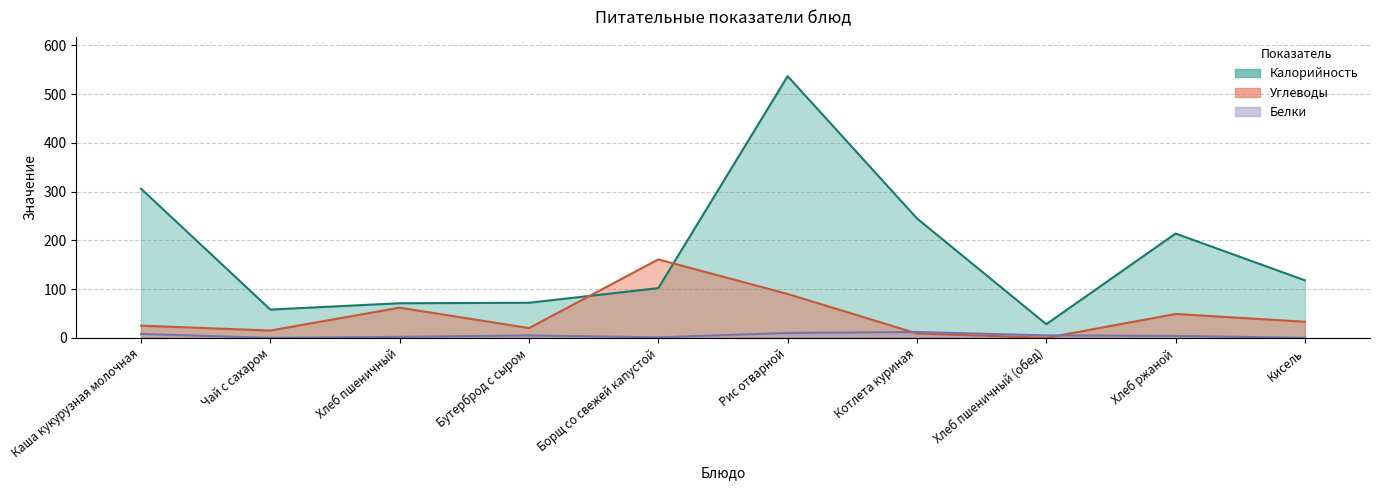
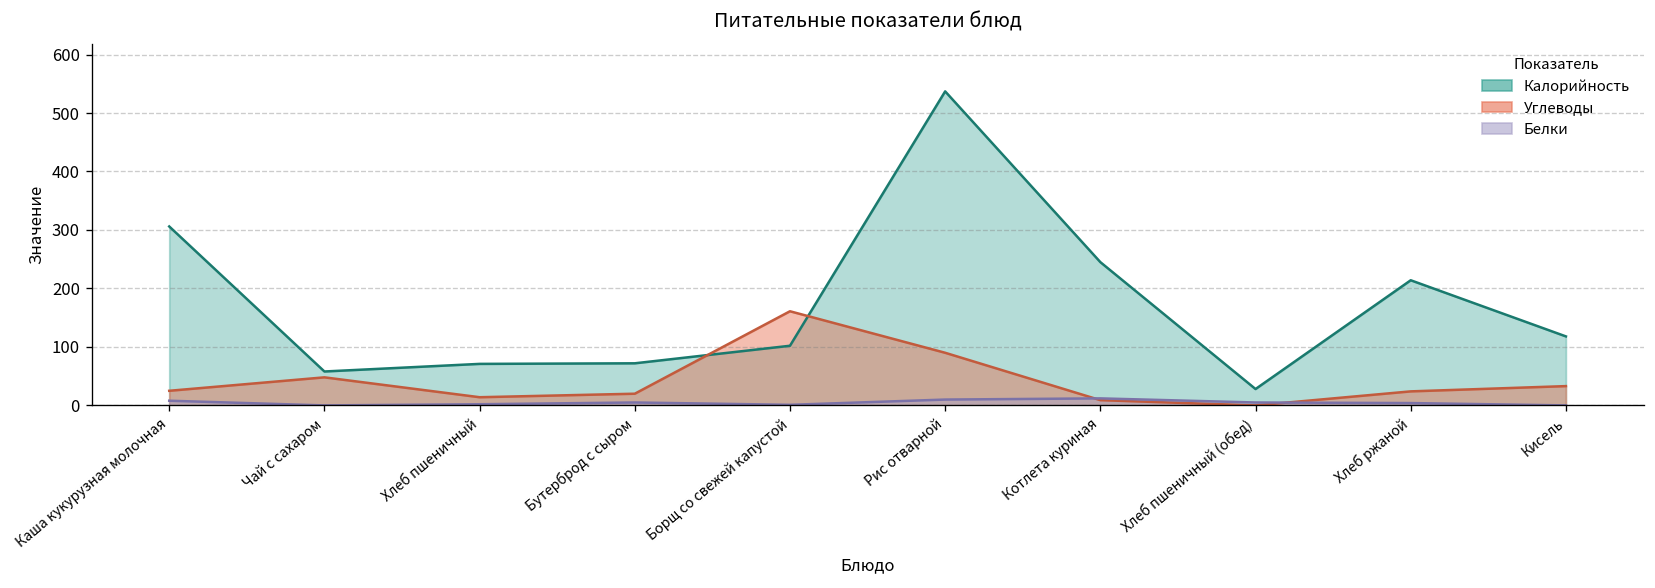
Углеводы, Чай с сахаром: 20 -> 50
Углеводы, Хлеб пшеничный: 60 -> 10
Углеводы, Хлеб ржаной: 50 -> 20
